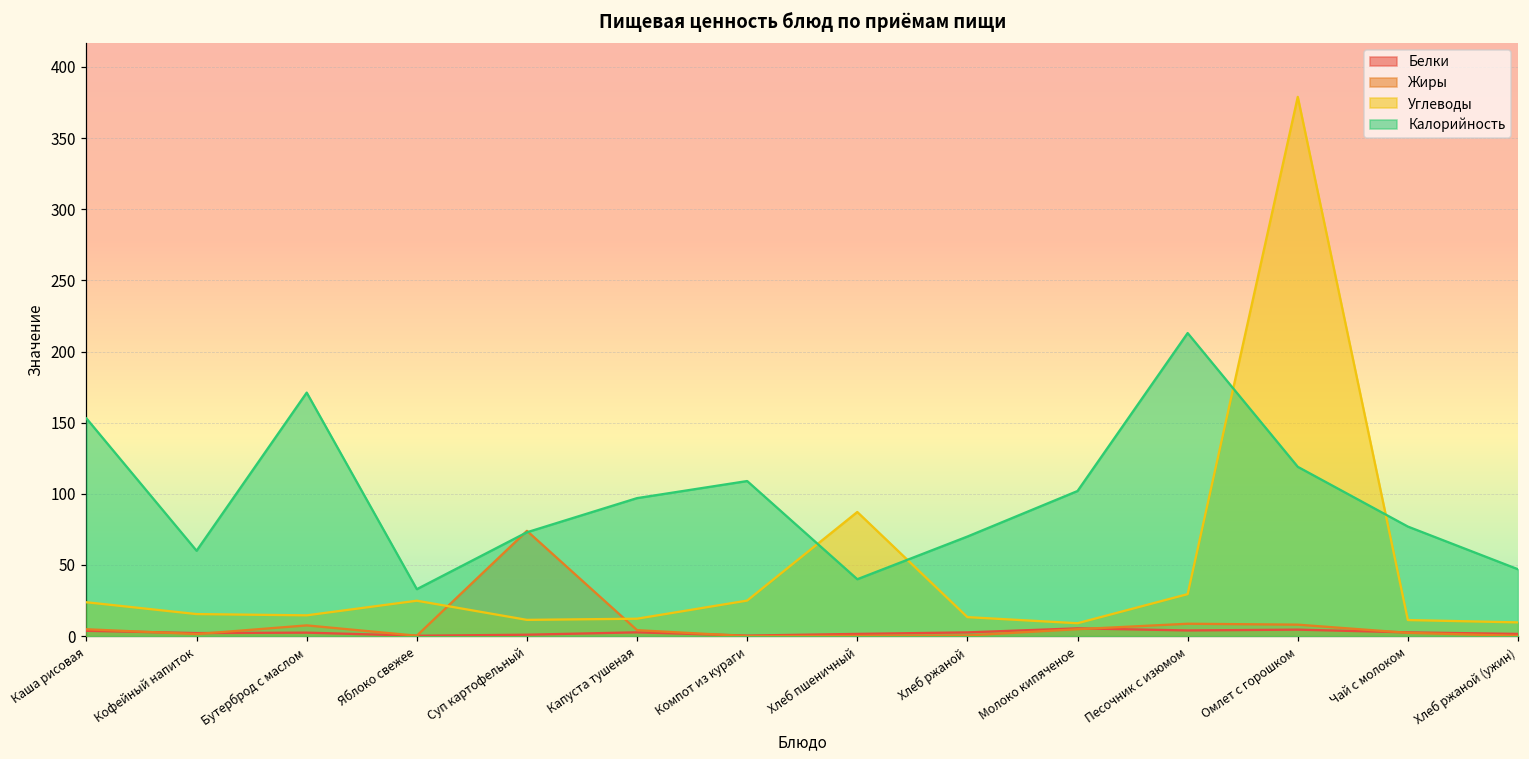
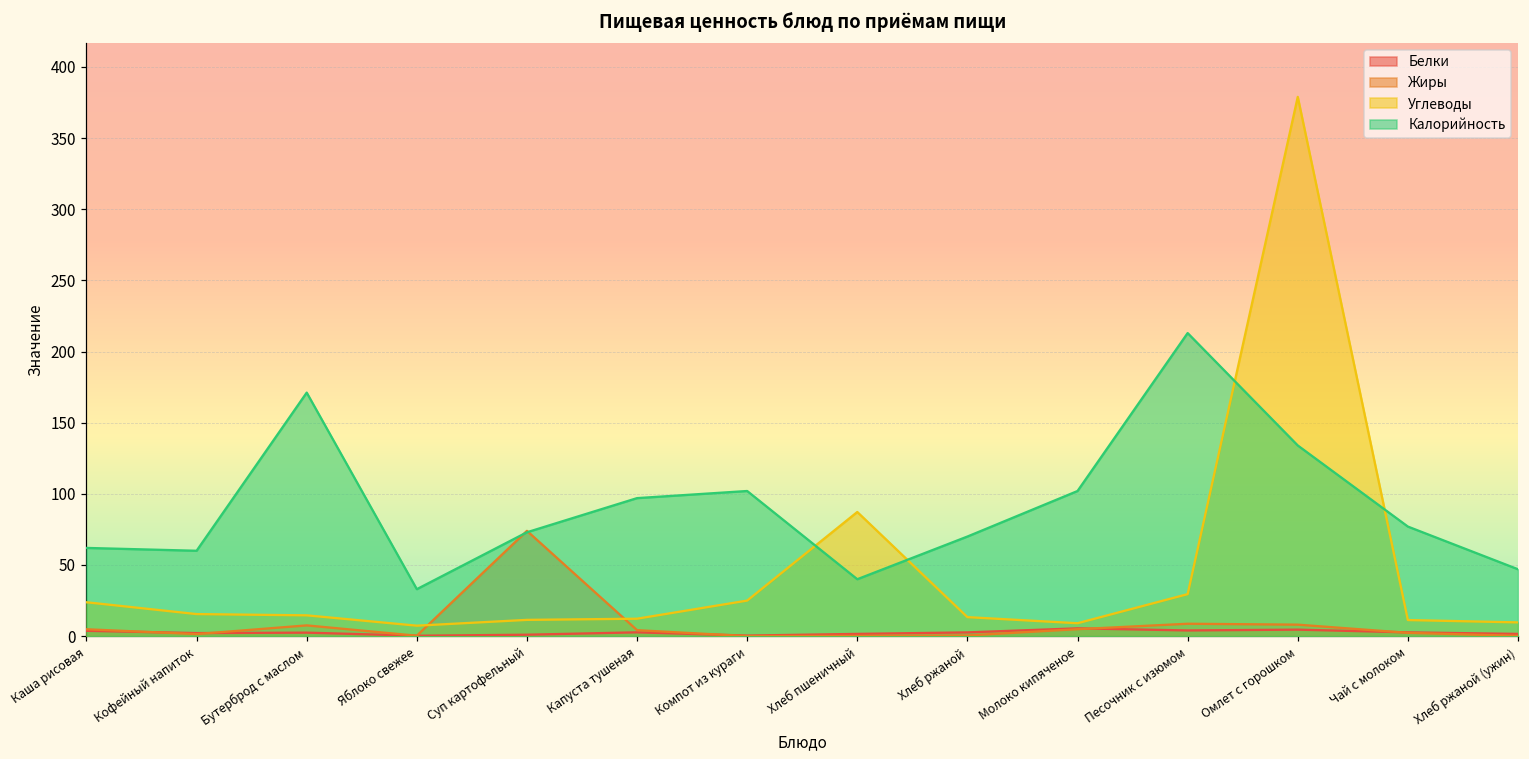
Калорийность, Каша рисовая: 153 -> 62
Углеводы, Яблоко свежее: 25 -> 7
Калорийность, Компот из кураги: 109 -> 102
Калорийность, Омлет с горошком: 119 -> 134
